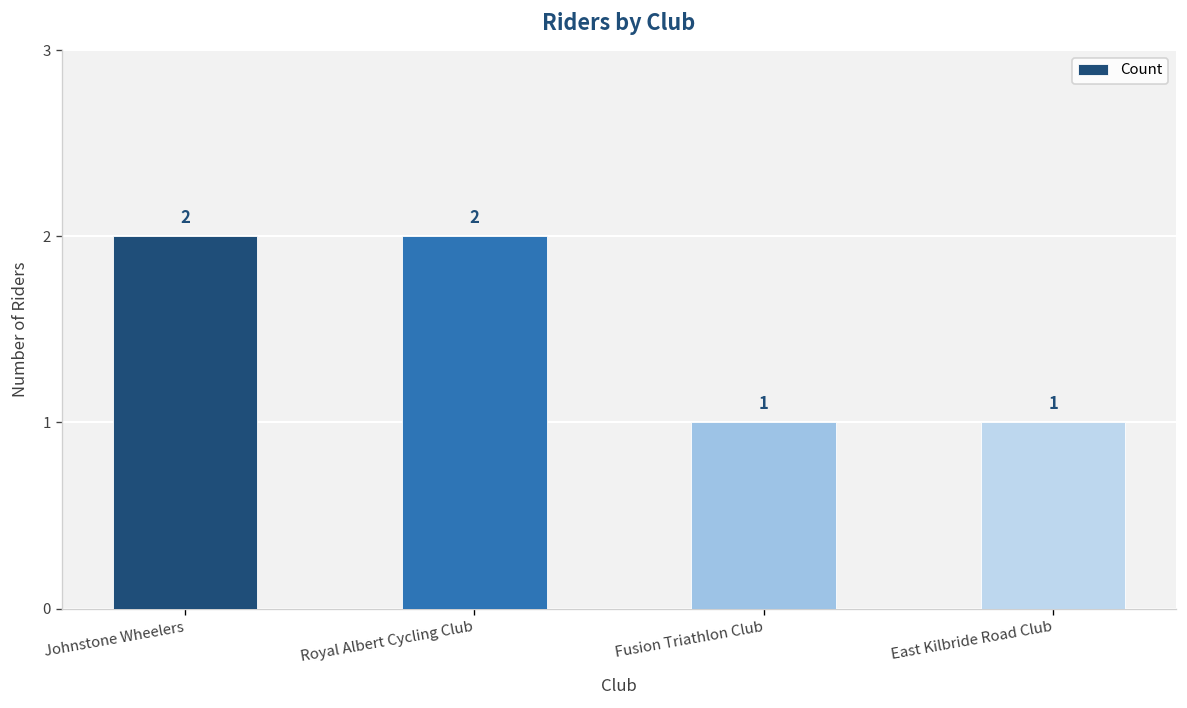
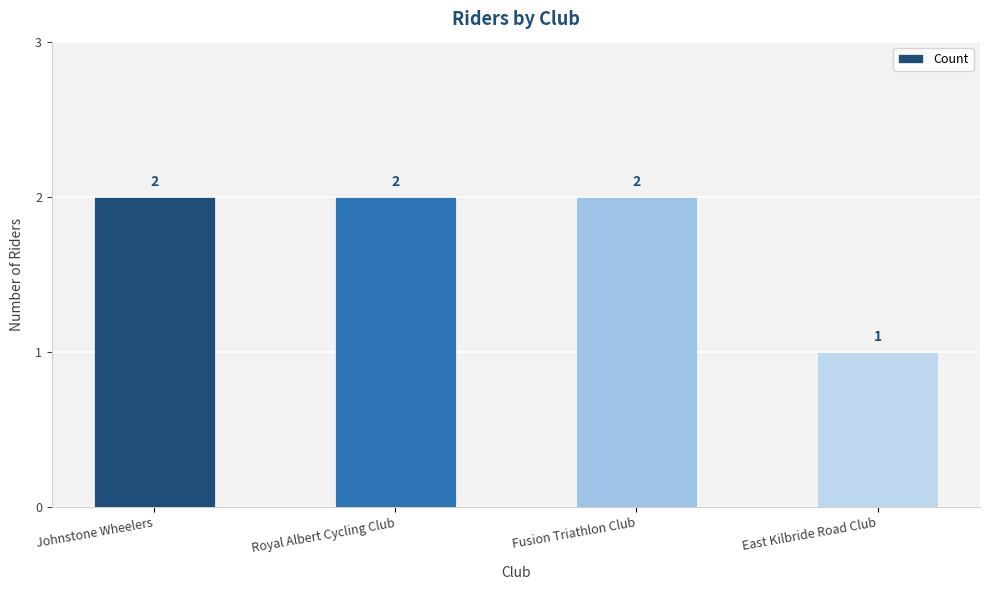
Fusion Triathlon Club: 1 -> 2
